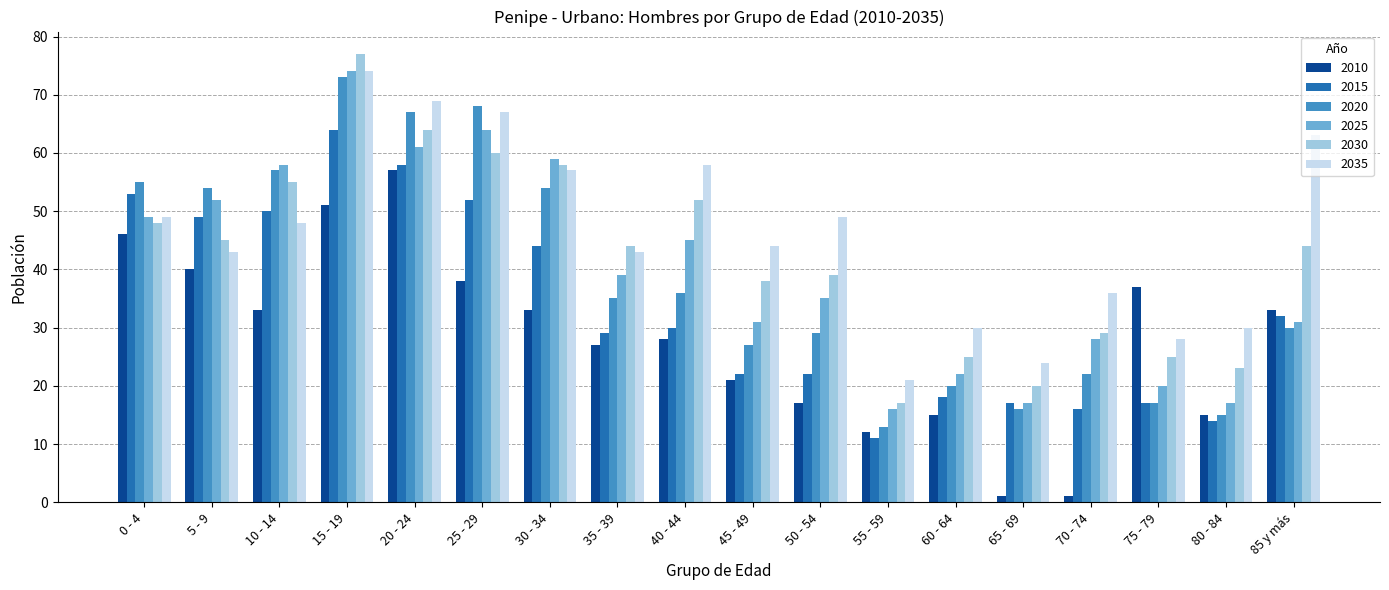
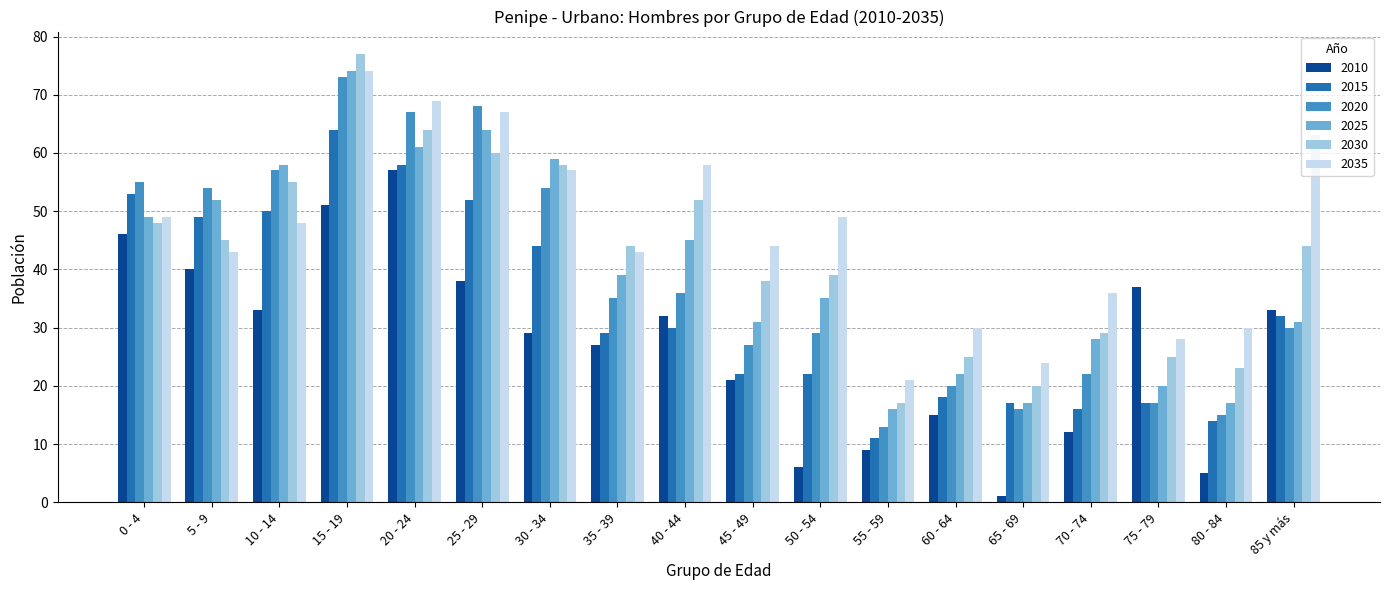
2010, 30 - 34: 33 -> 29
2010, 40 - 44: 28 -> 32
2010, 50 - 54: 17 -> 6
2010, 55 - 59: 12 -> 9
2010, 70 - 74: 1 -> 12
2010, 80 - 84: 15 -> 5
